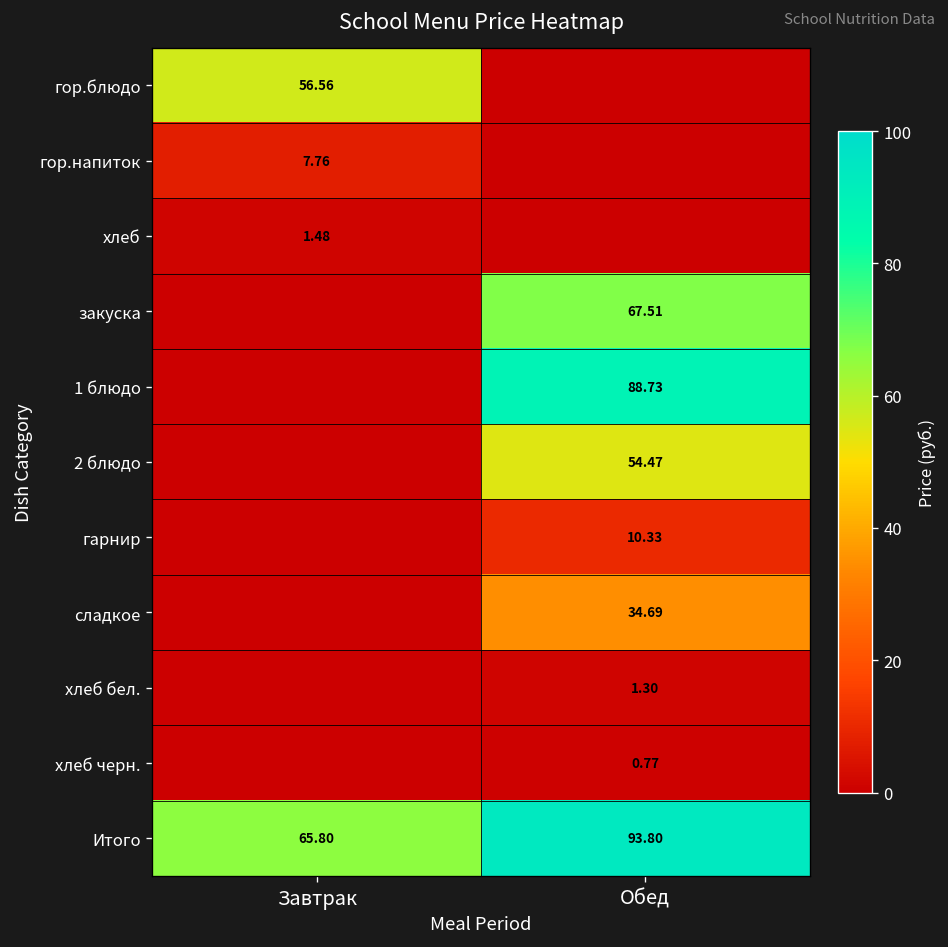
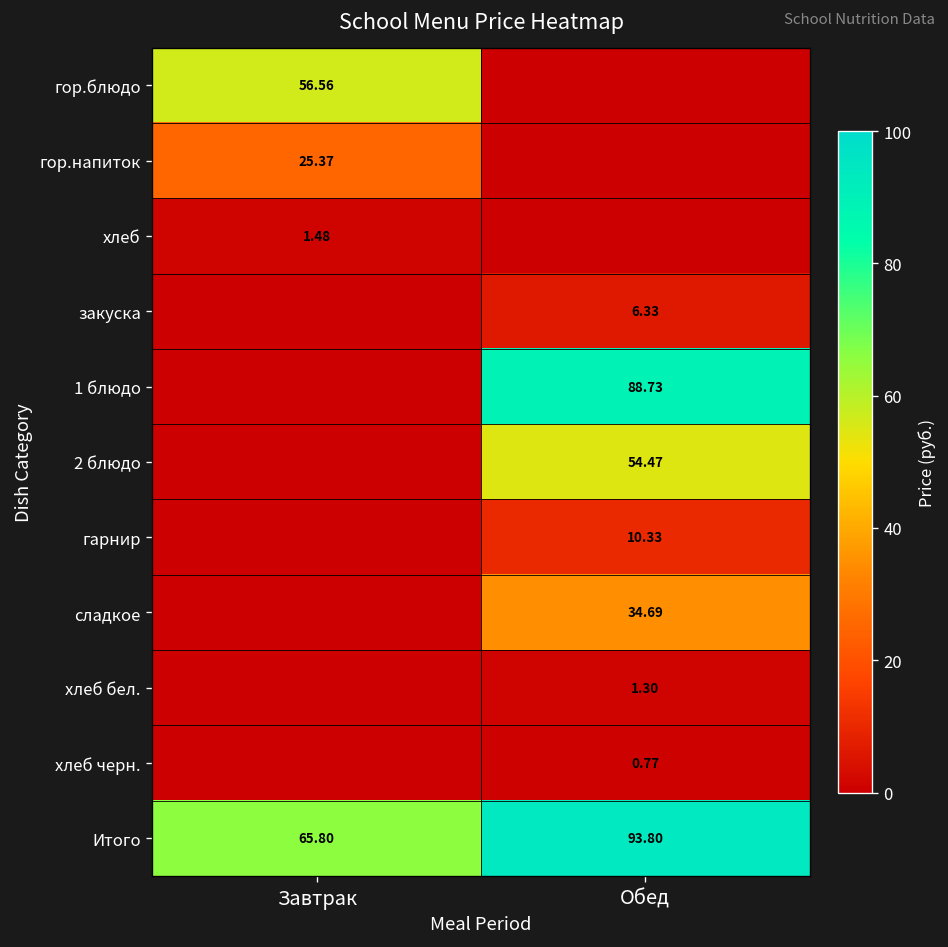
гор.напиток, Завтрак: 7.76 -> 25.37
закуска, Обед: 67.51 -> 6.33
